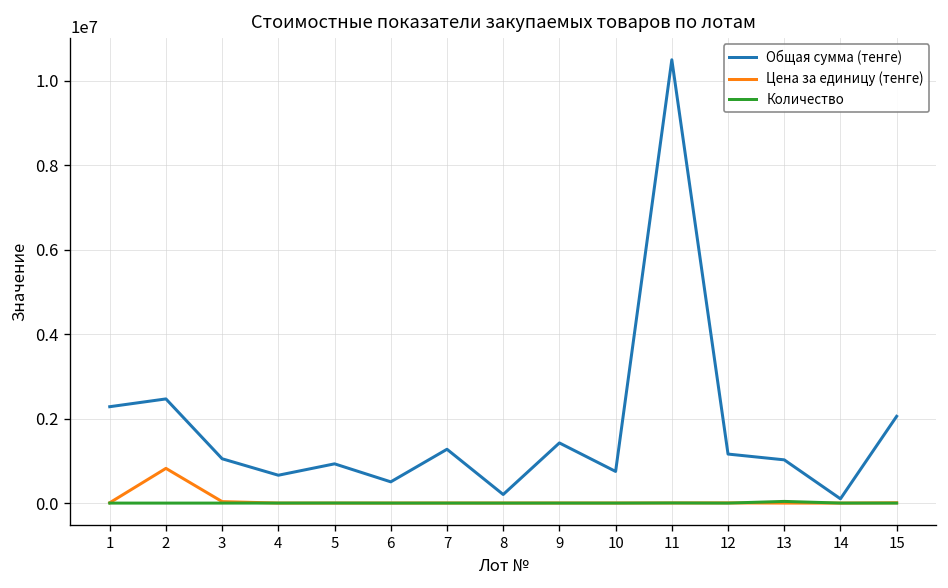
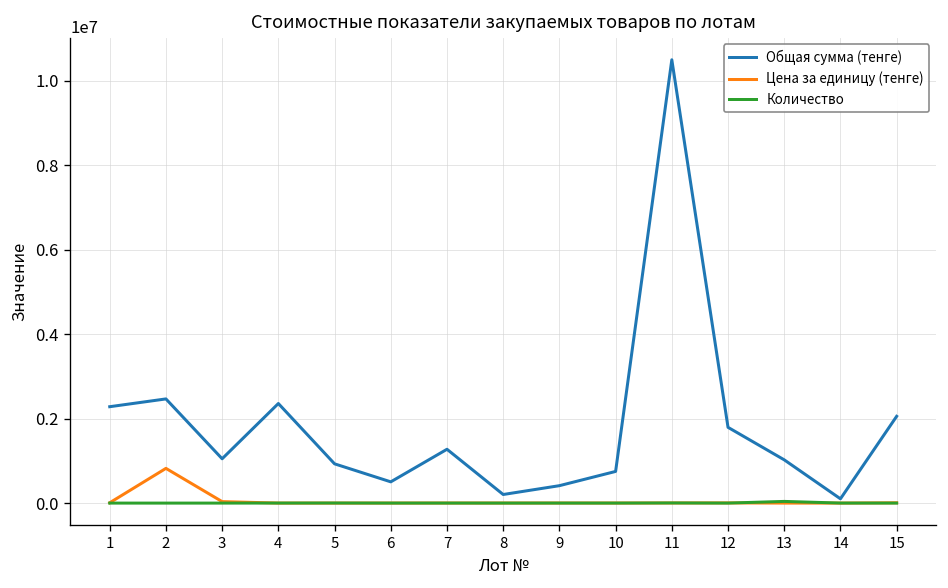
Общая сумма (тенге), 4: 700000 -> 2400000
Общая сумма (тенге), 9: 1400000 -> 400000
Общая сумма (тенге), 12: 1200000 -> 1800000
